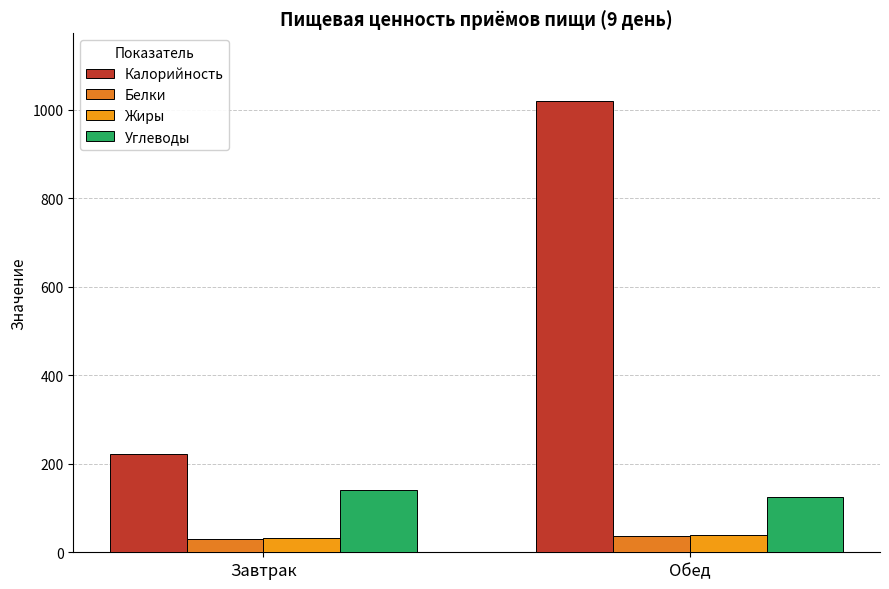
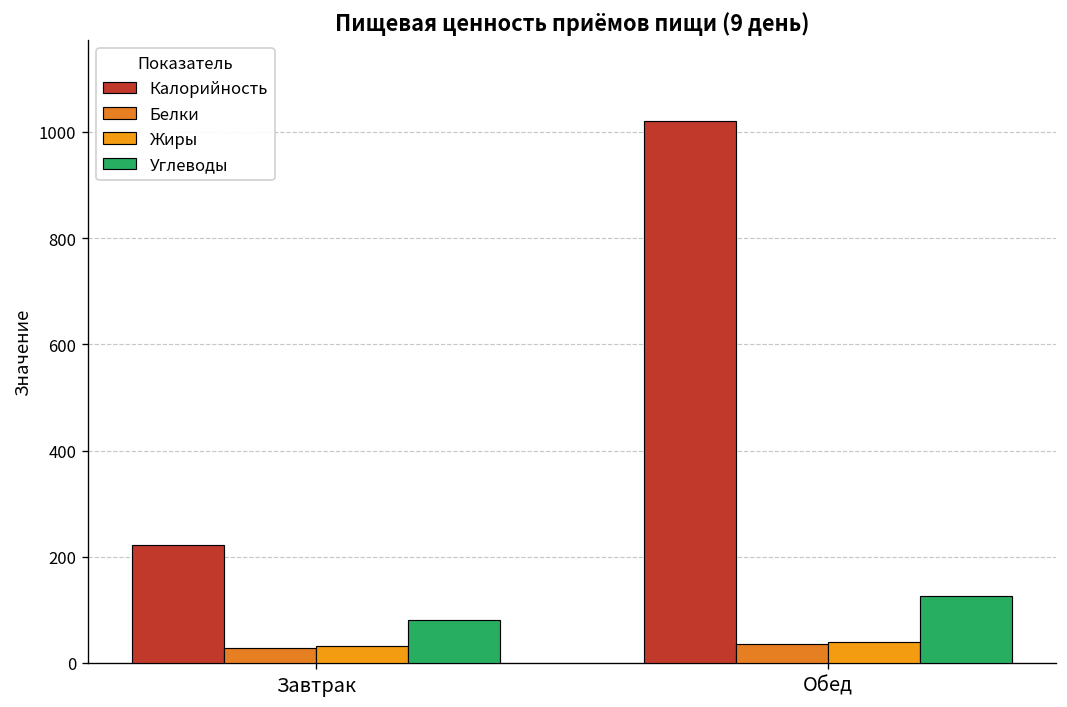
Углеводы, Завтрак: 140 -> 80
